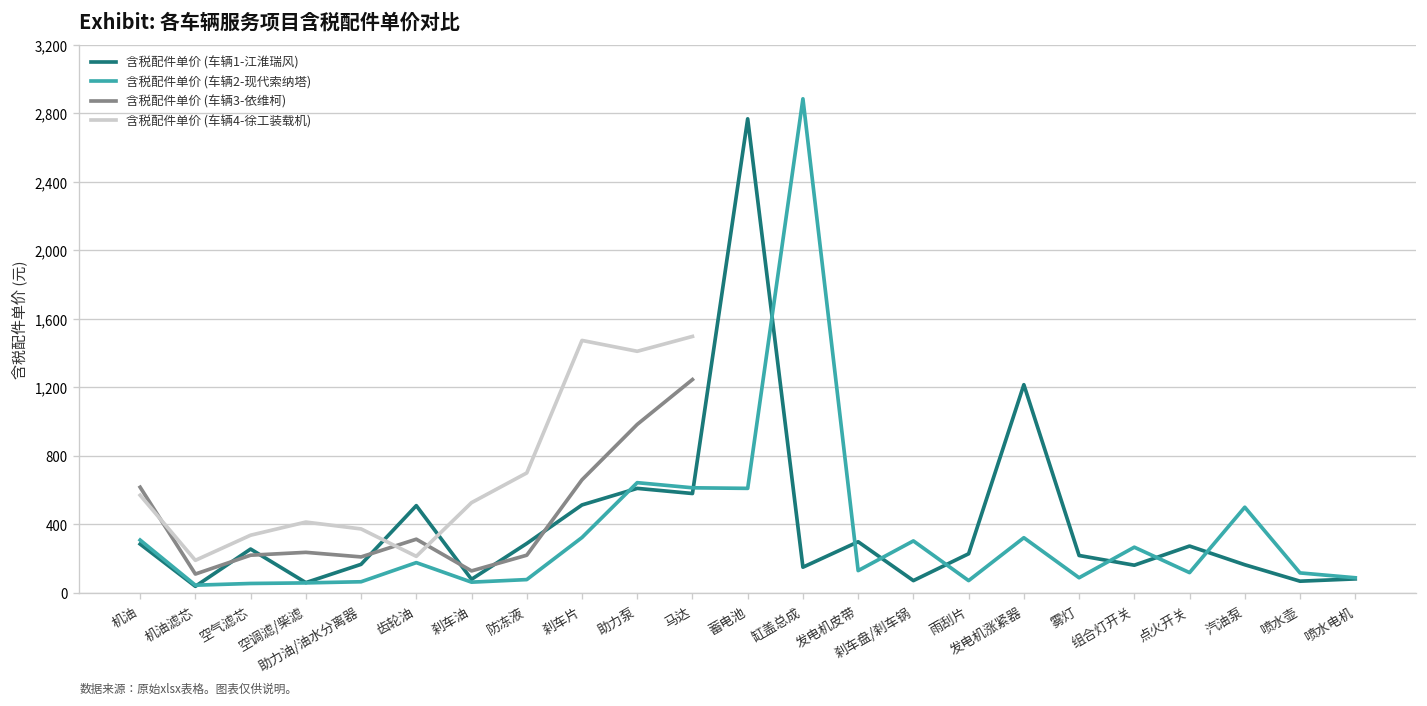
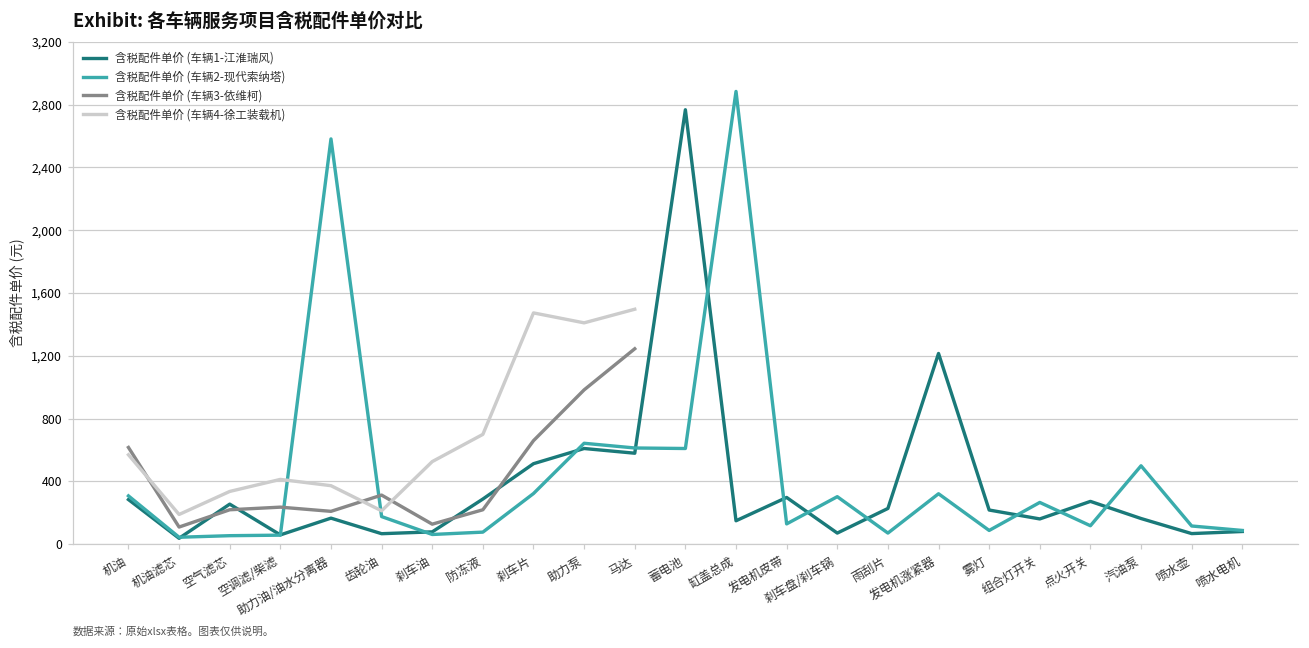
含税配件单价 (车辆2-现代索纳塔), 助力油/油水分离器: 70 -> 2,580
含税配件单价 (车辆1-江淮瑞风), 齿轮油: 510 -> 70
